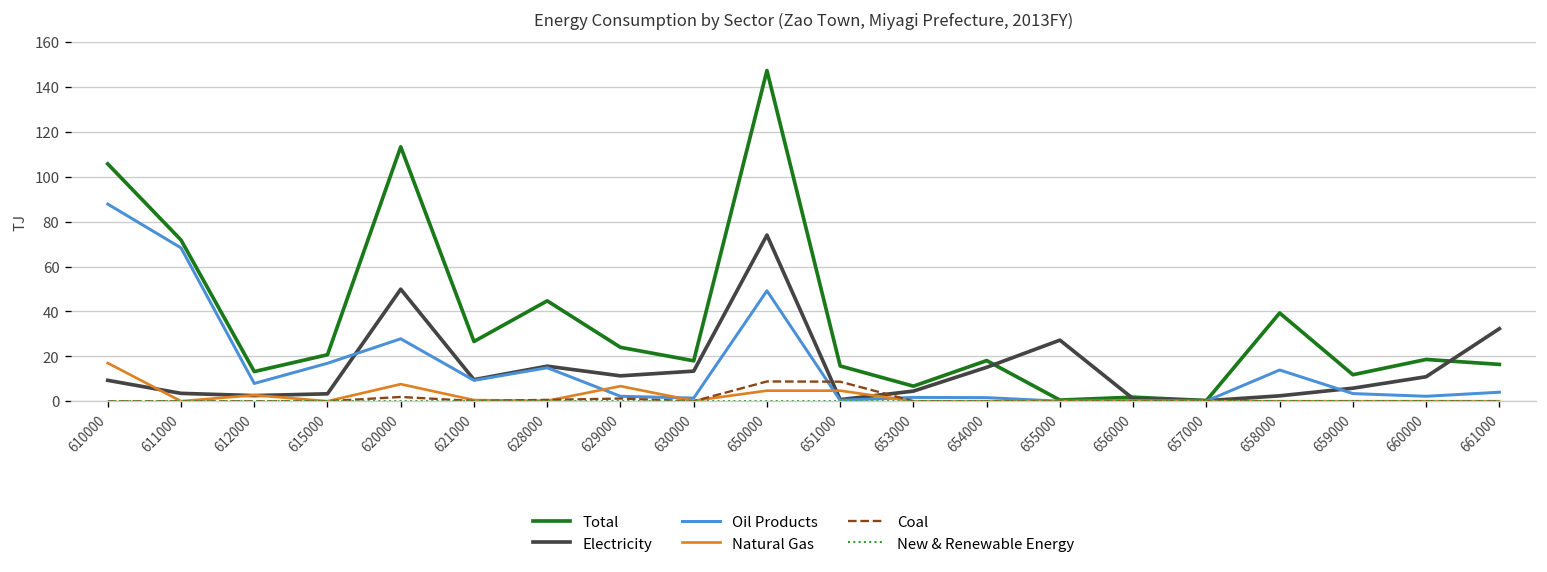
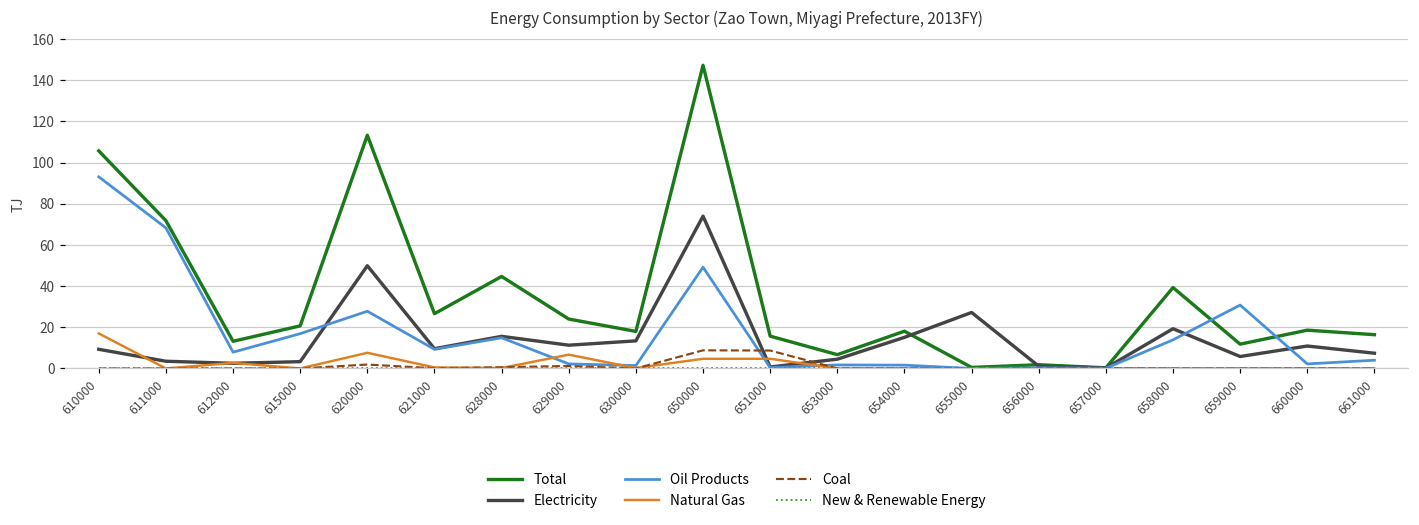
Oil Products, 610000: 88 -> 93
Electricity, 658000: 2 -> 19
Oil Products, 659000: 3 -> 31
Electricity, 661000: 32 -> 7
